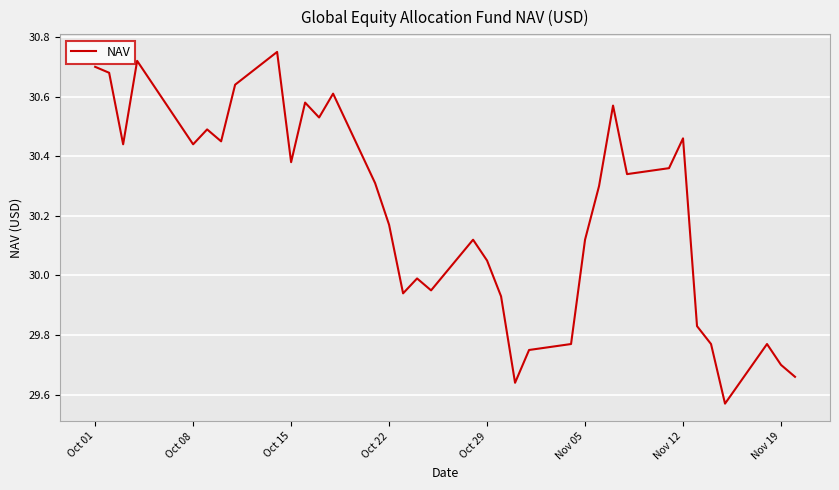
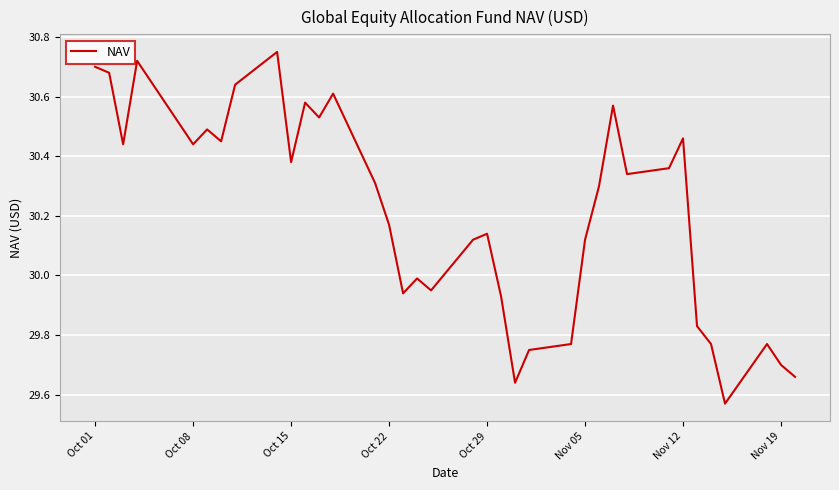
Oct 29: 30.05 -> 30.14
